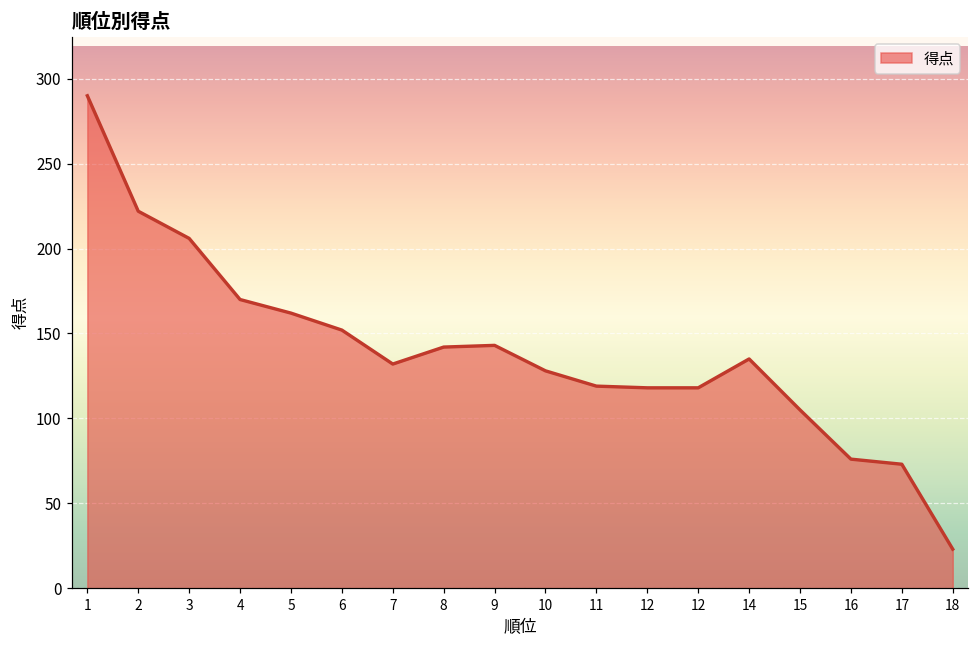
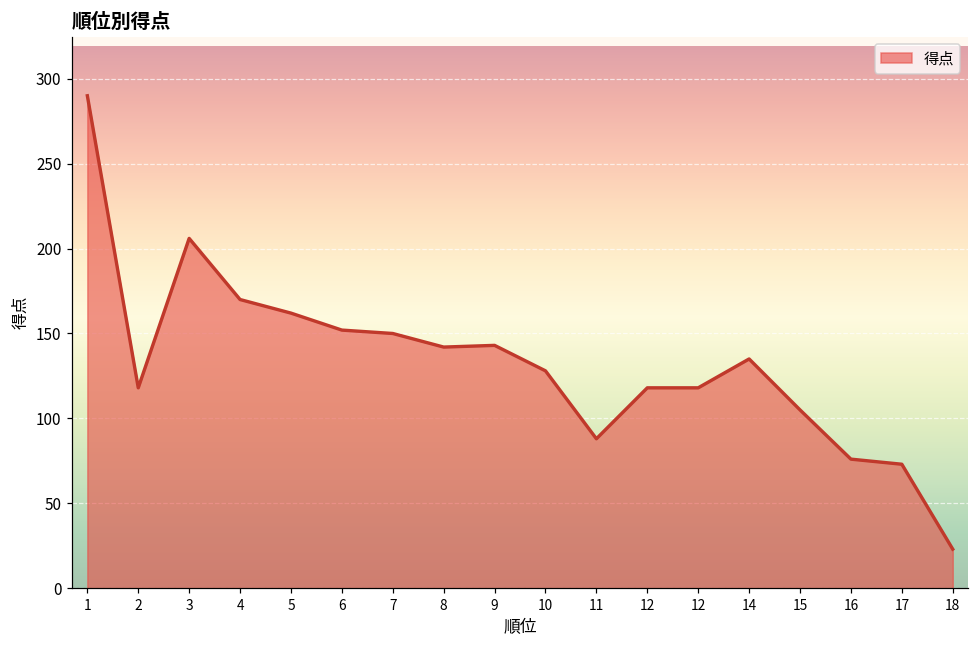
2: 222 -> 118
7: 132 -> 150
11: 119 -> 88
